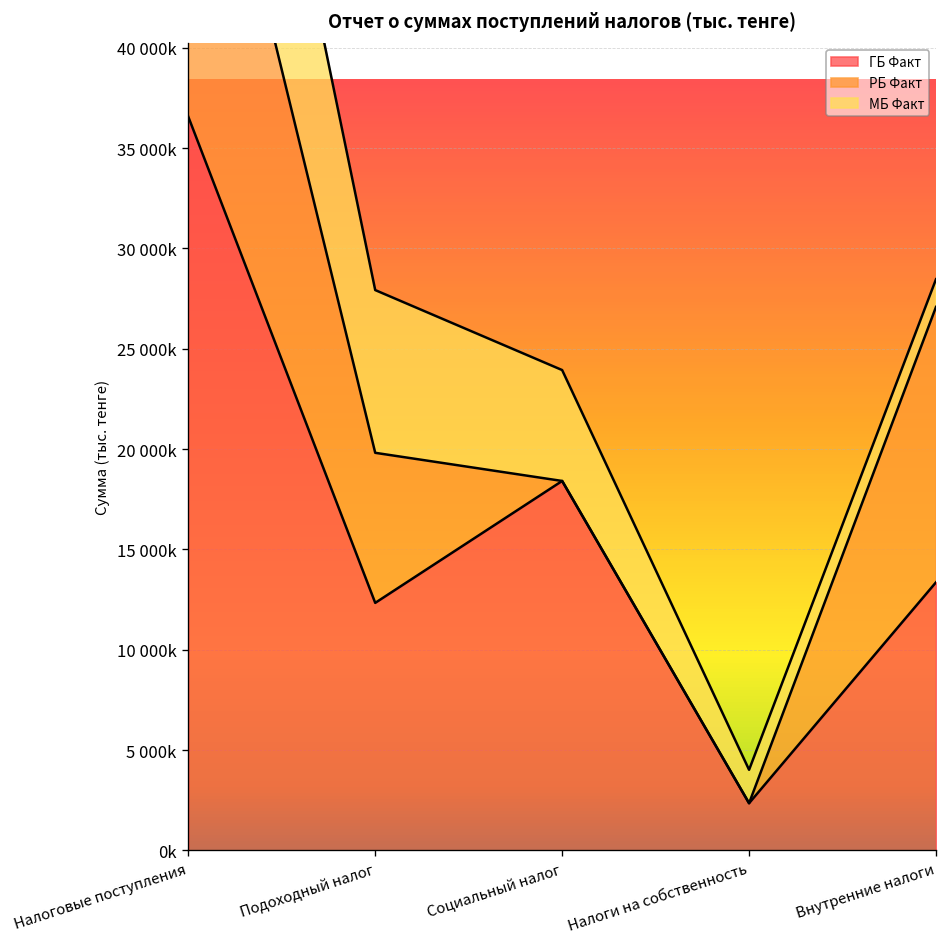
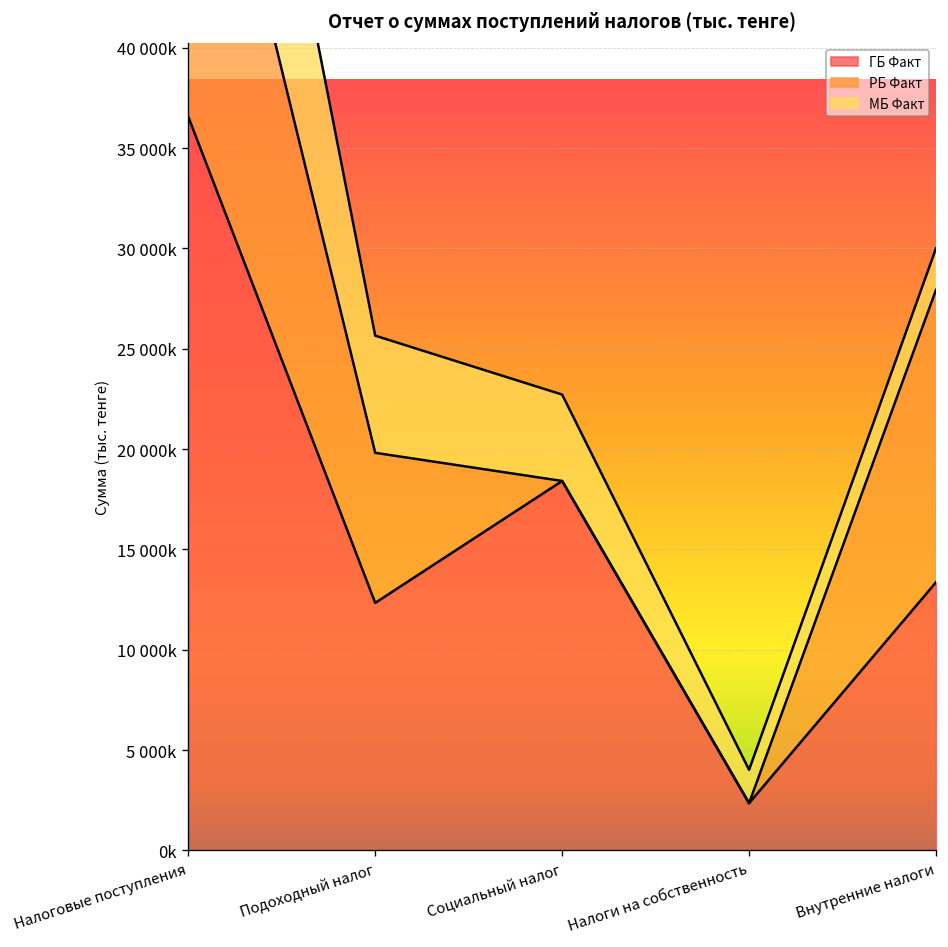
МБ Факт, Подоходный налог: 8100000 -> 5800000
МБ Факт, Социальный налог: 5500000 -> 4300000
РБ Факт, Внутренние налоги: 13700000 -> 14600000
МБ Факт, Внутренние налоги: 1400000 -> 2100000
